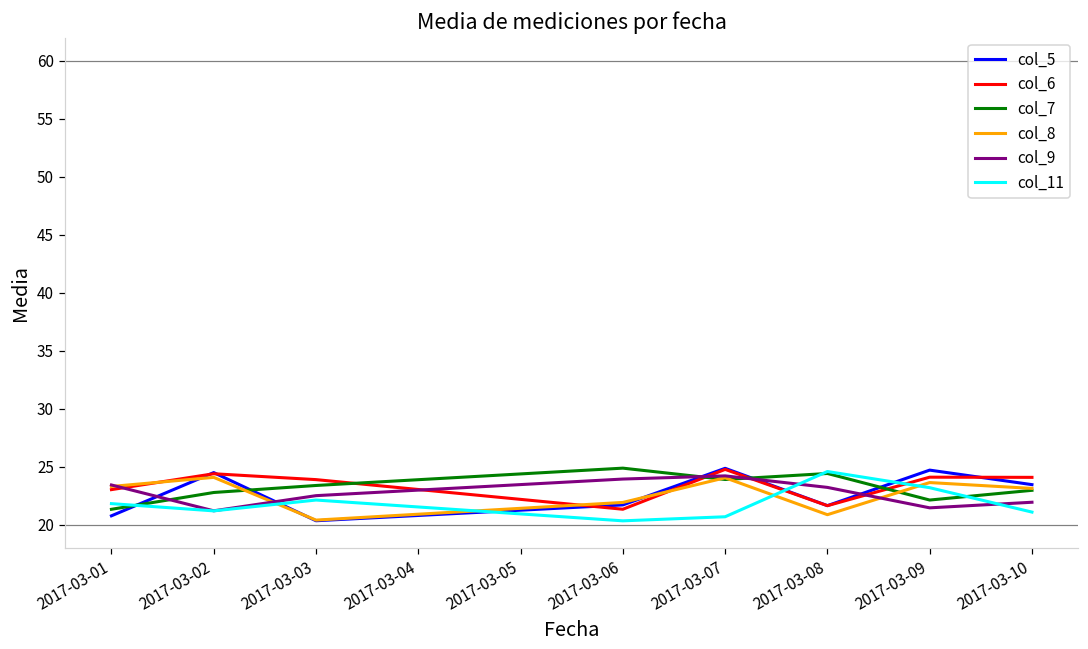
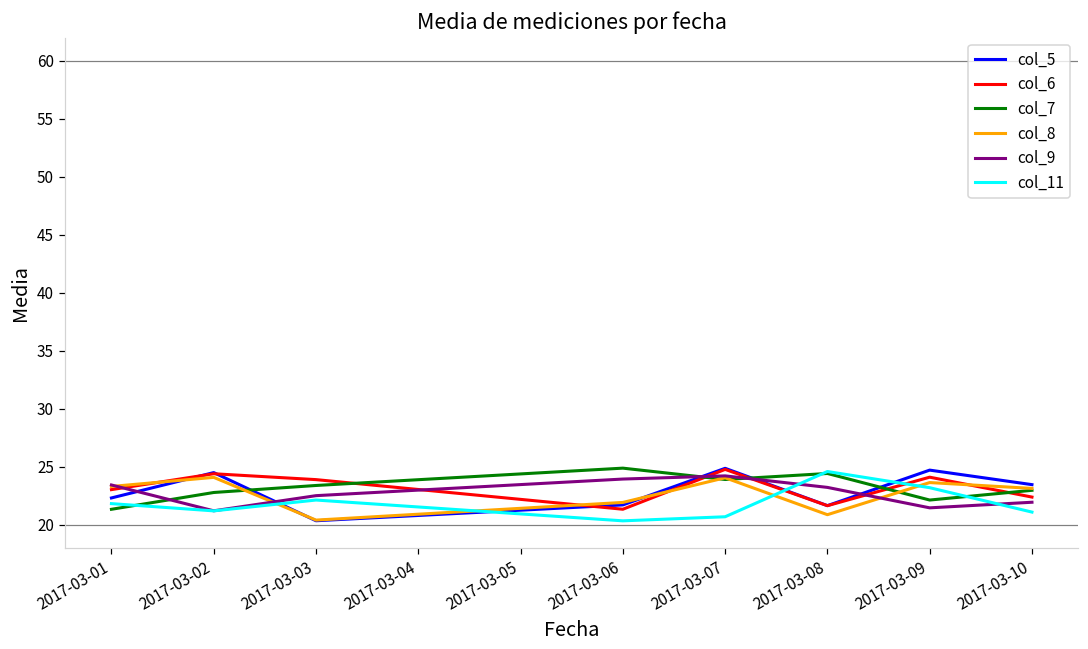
col_5, 2017-03-01: 20.8 -> 22.3
col_6, 2017-03-10: 24.1 -> 22.4
